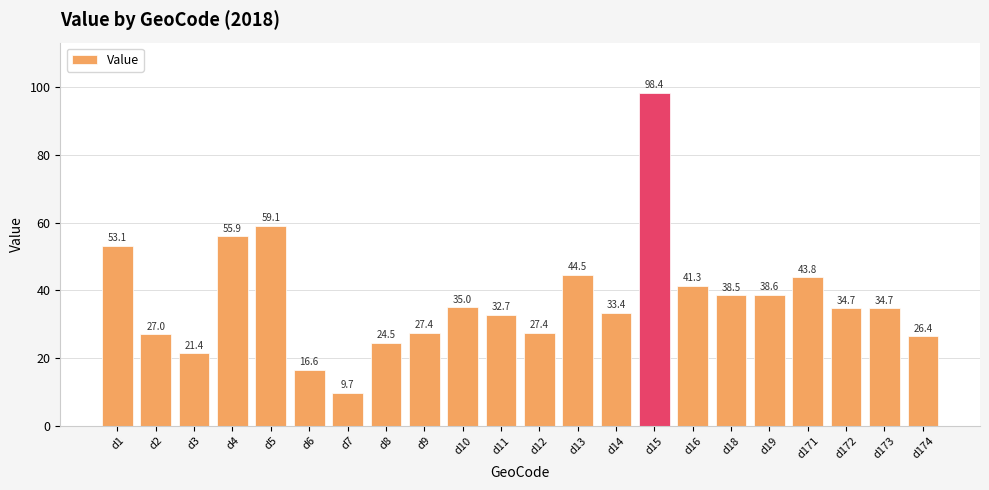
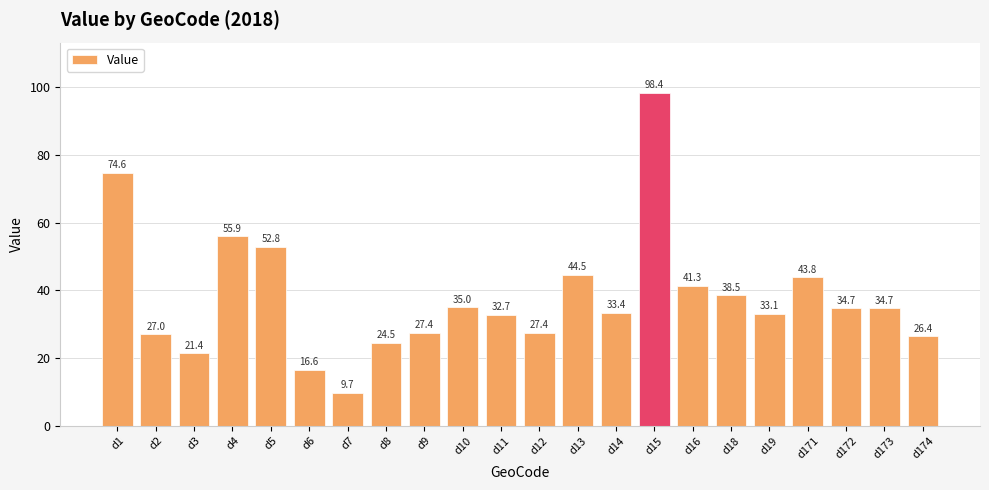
d1: 53.1 -> 74.6
d5: 59.1 -> 52.8
d19: 38.6 -> 33.1
